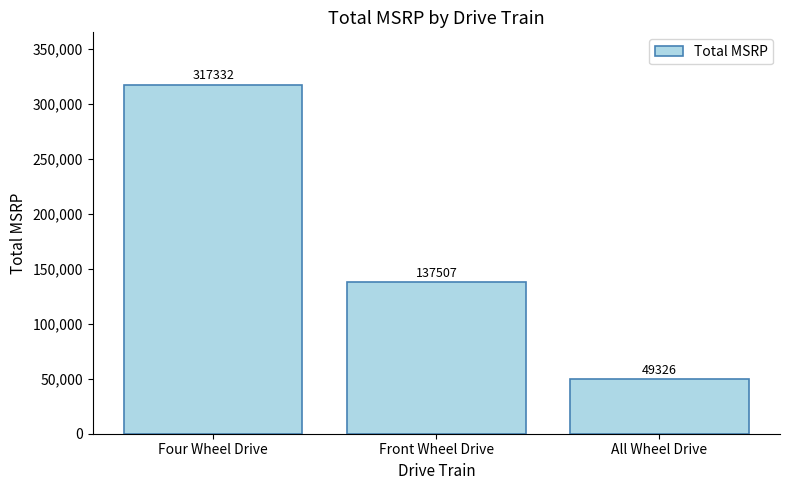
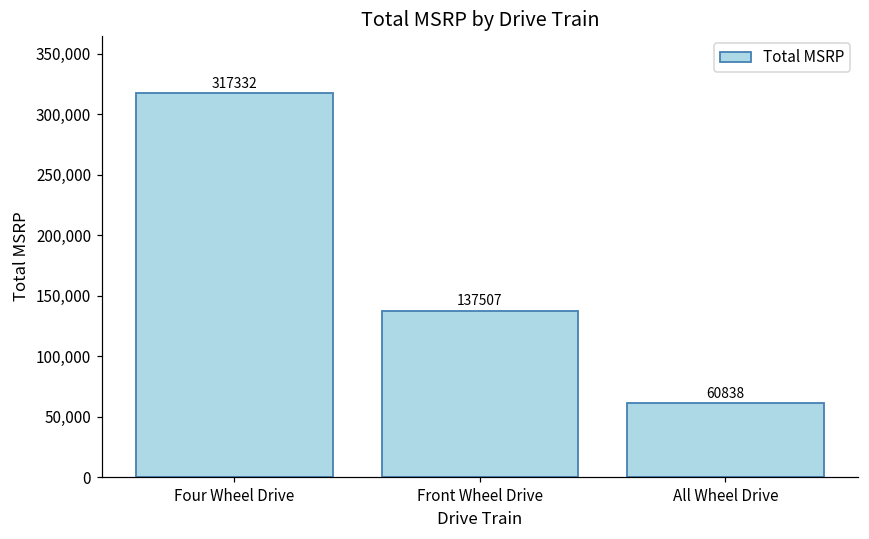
All Wheel Drive: 49326 -> 60838
